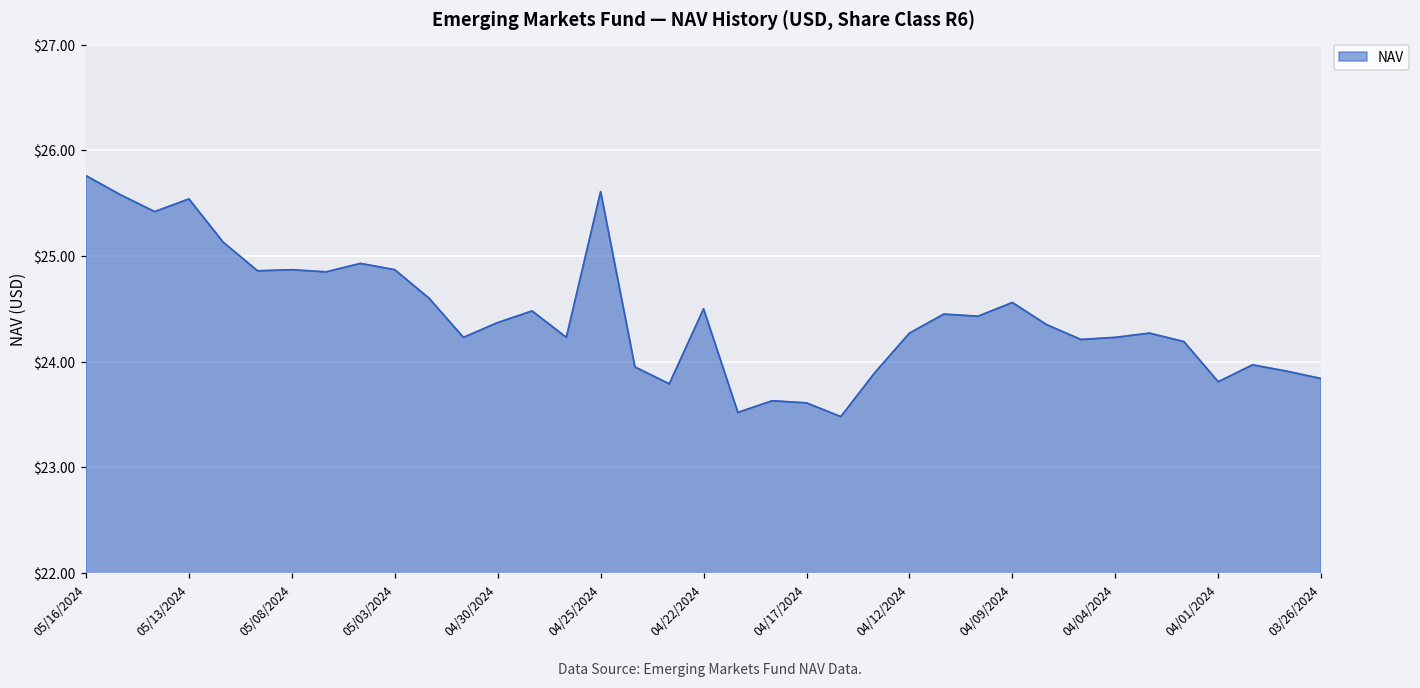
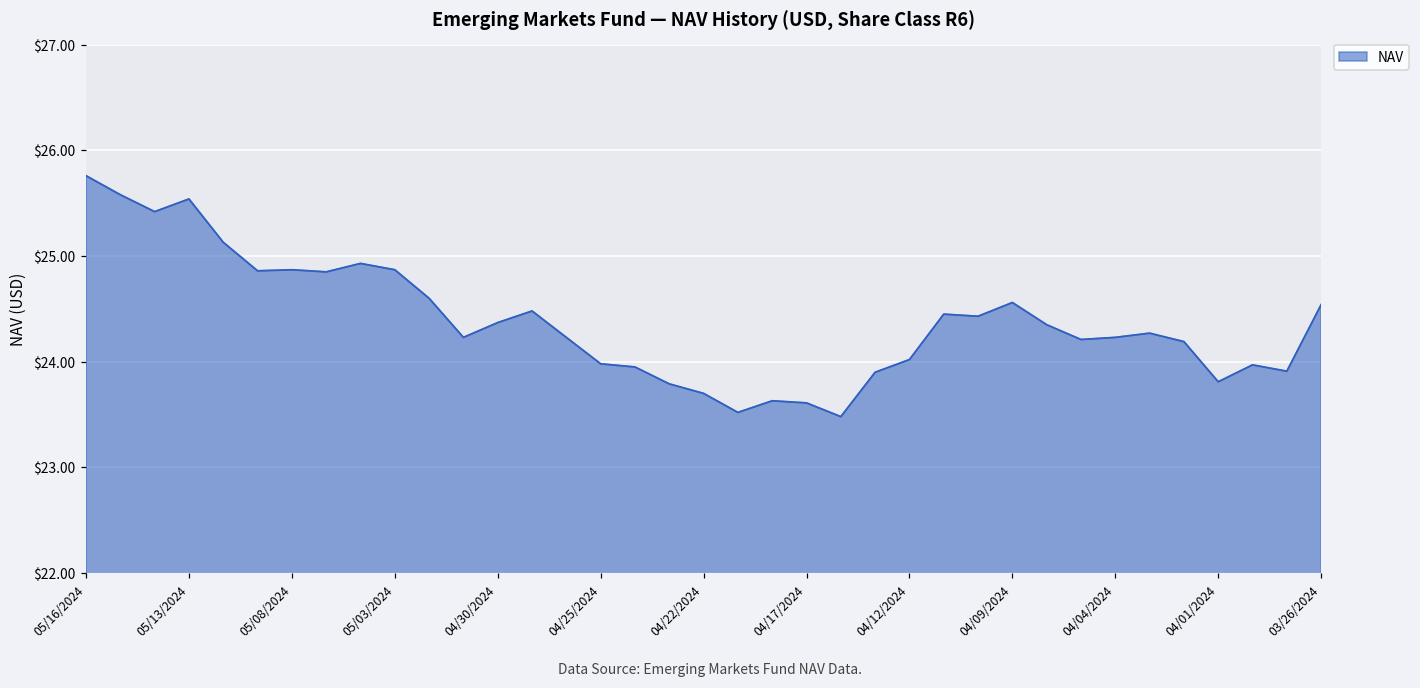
04/25/2024: $25.6 -> $24.0
04/22/2024: $24.5 -> $23.7
04/12/2024: $24.3 -> $24.0
03/26/2024: $23.8 -> $24.5
